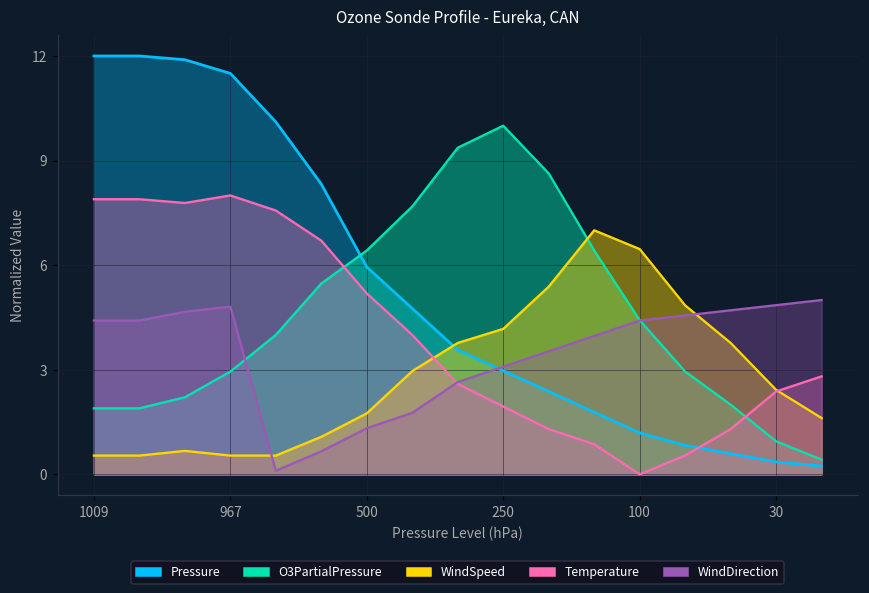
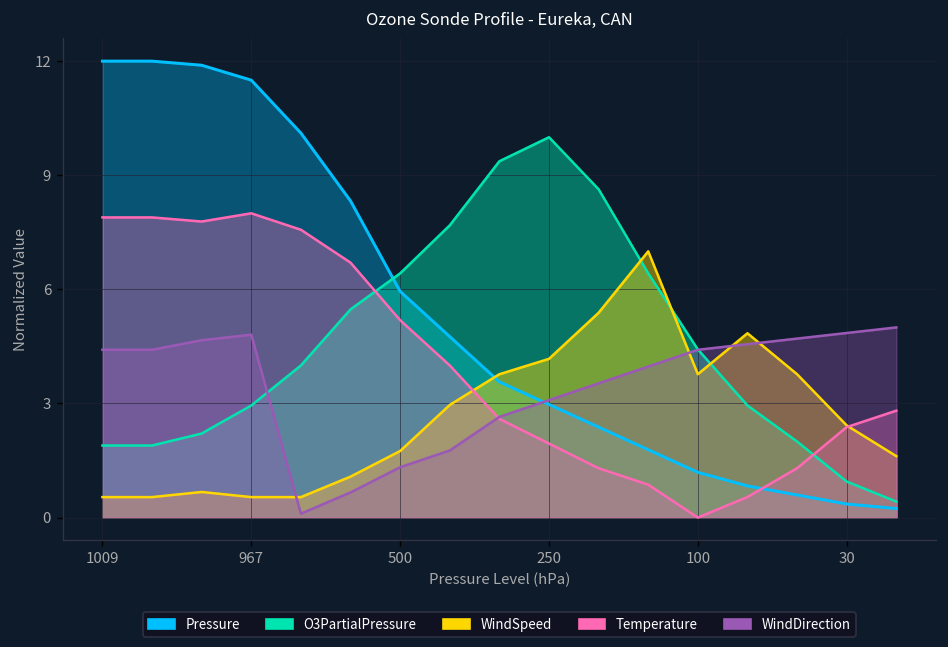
WindSpeed, 100: 6.5 -> 3.8
